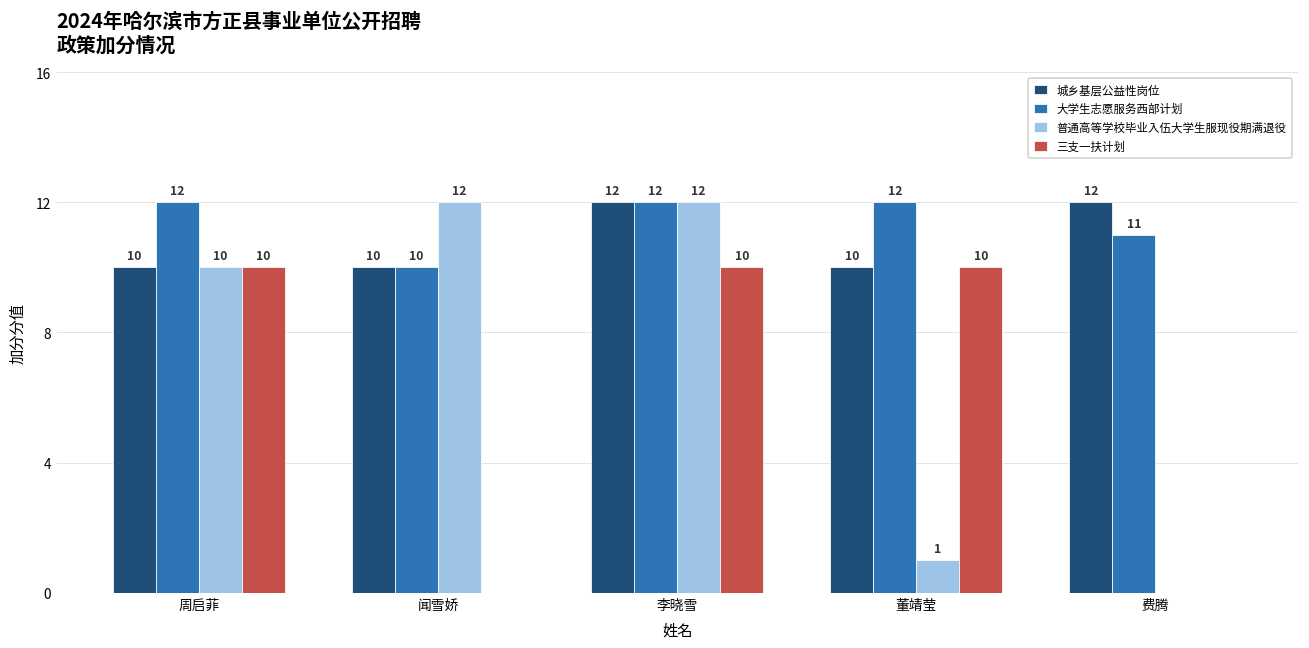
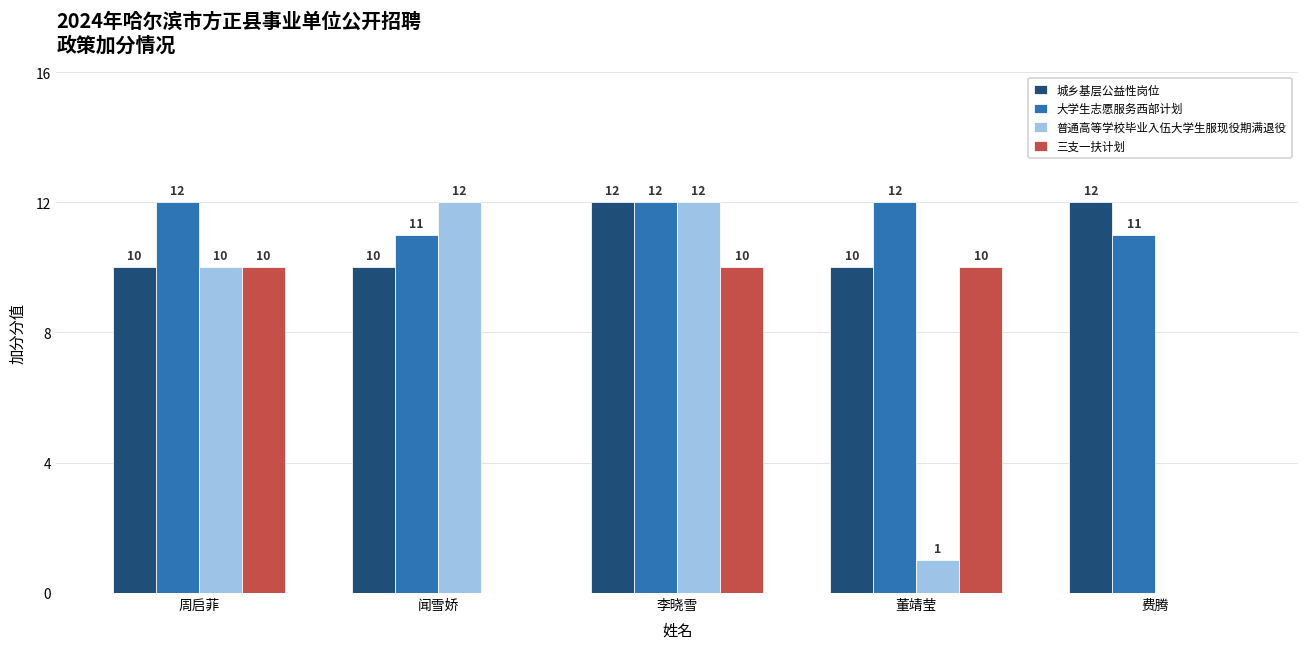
大学生志愿服务西部计划, 闻雪娇: 10 -> 11
